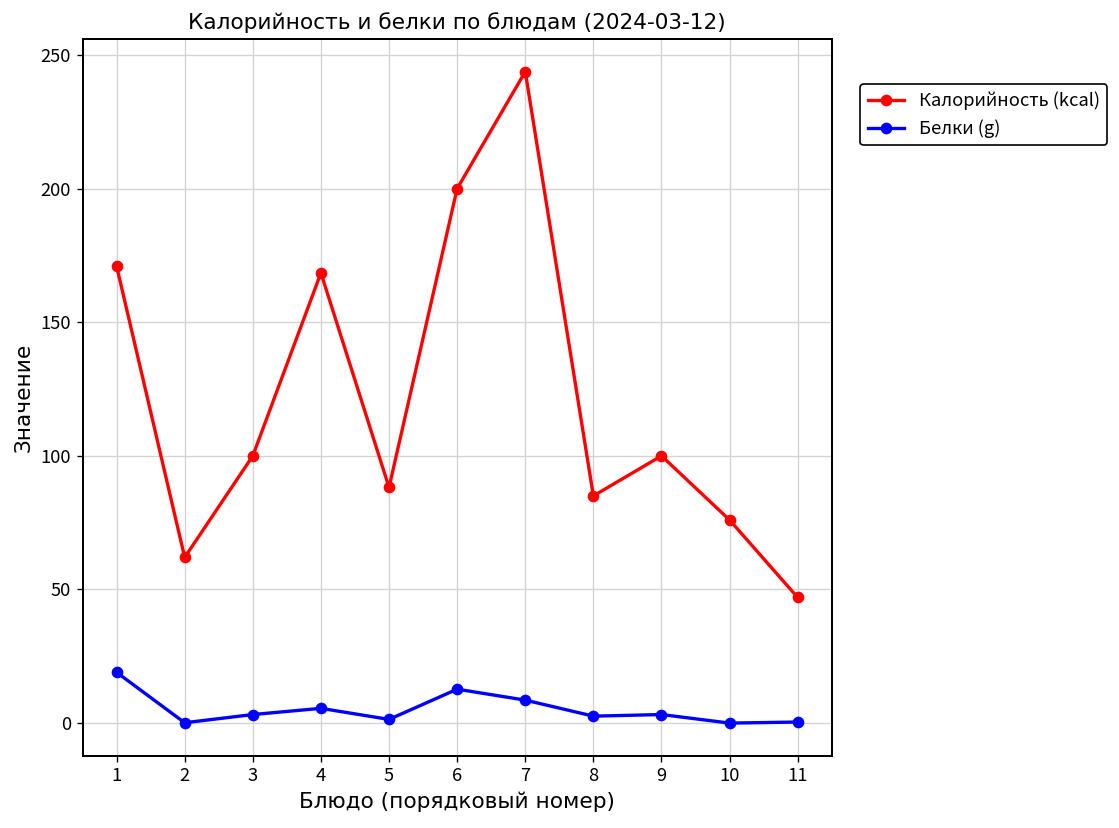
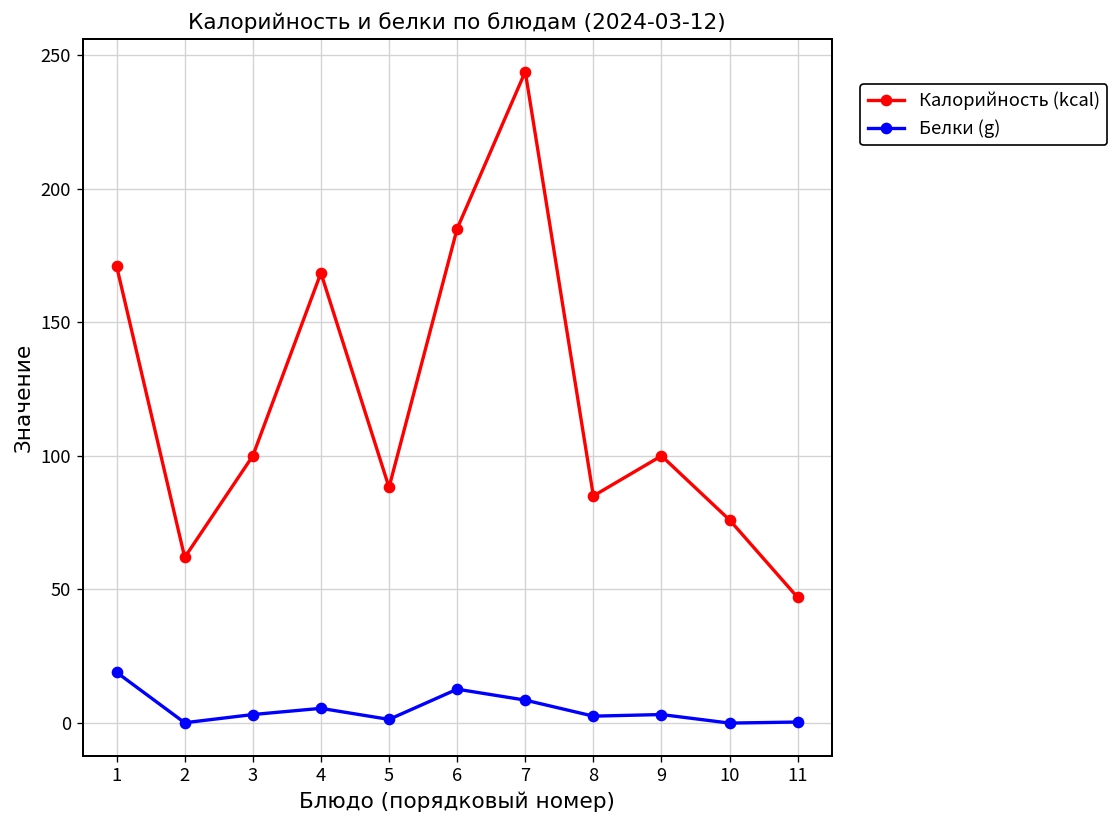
Калорийность (kcal), 6: 200 -> 185
